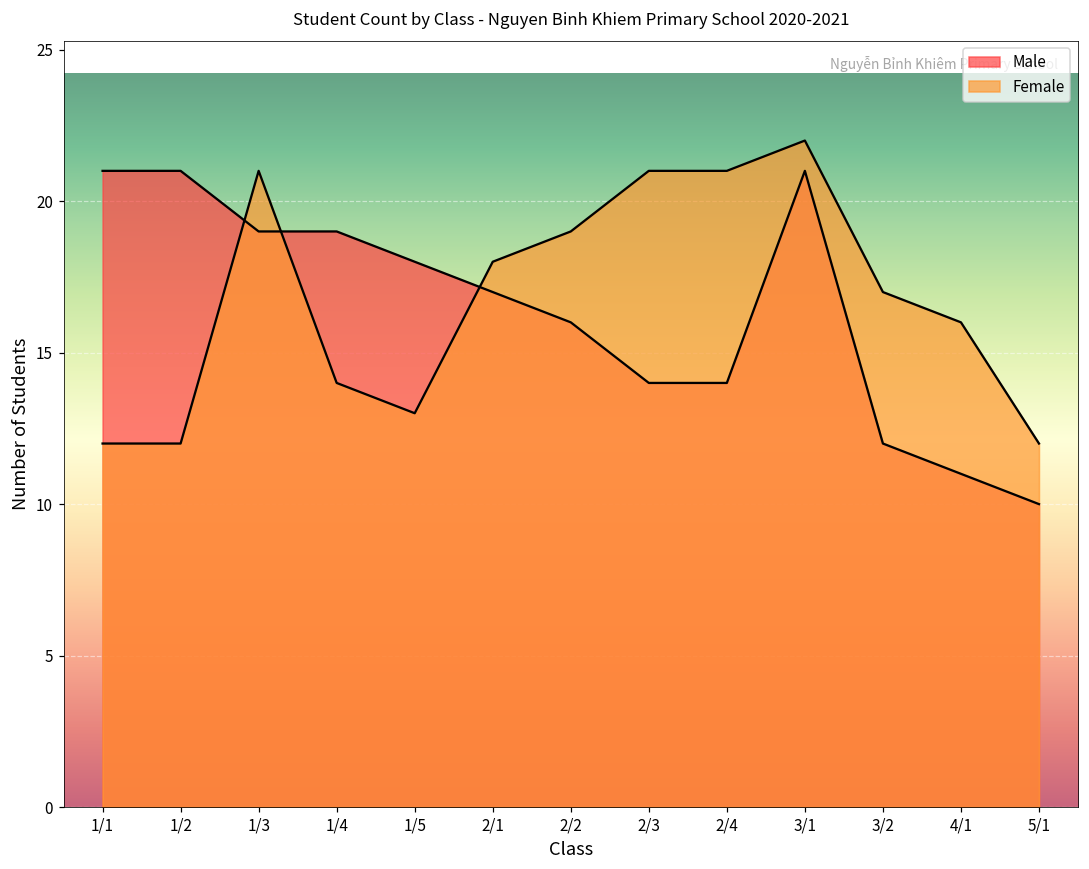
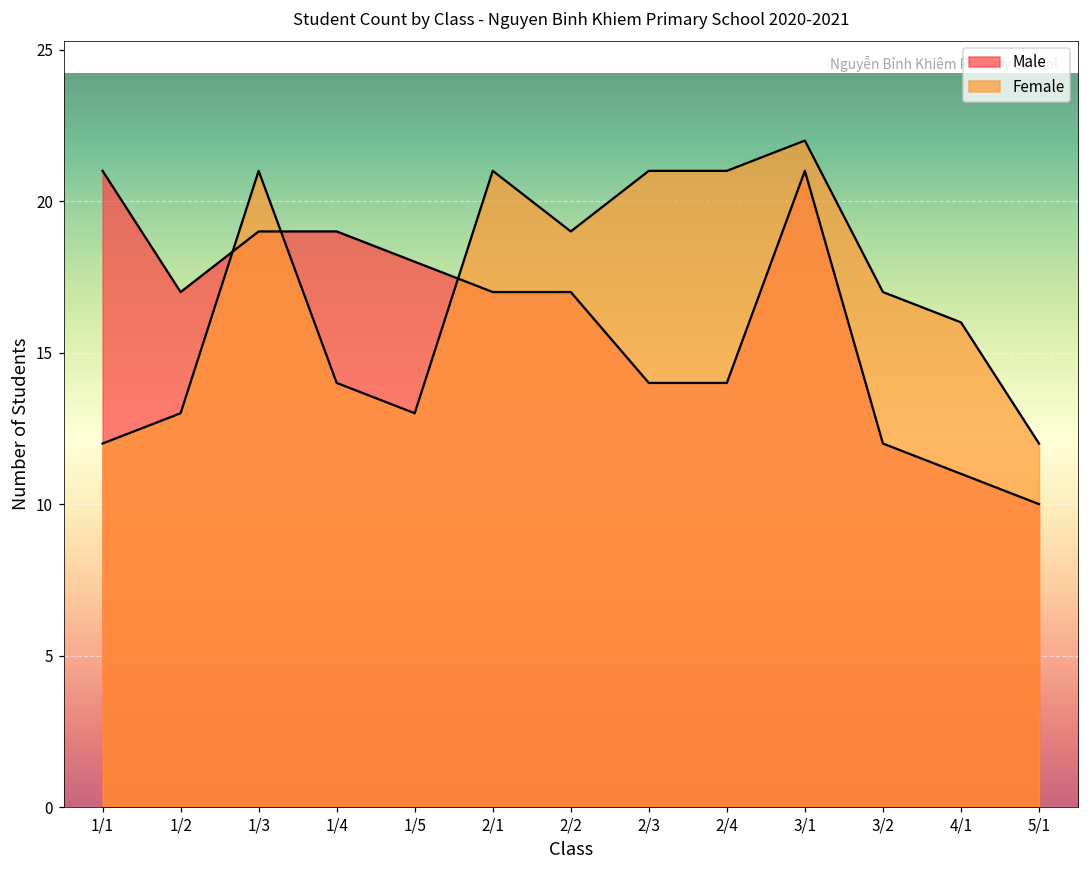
Male, 1/2: 21 -> 17
Female, 1/2: 12 -> 13
Female, 2/1: 18 -> 21
Male, 2/2: 16 -> 17
